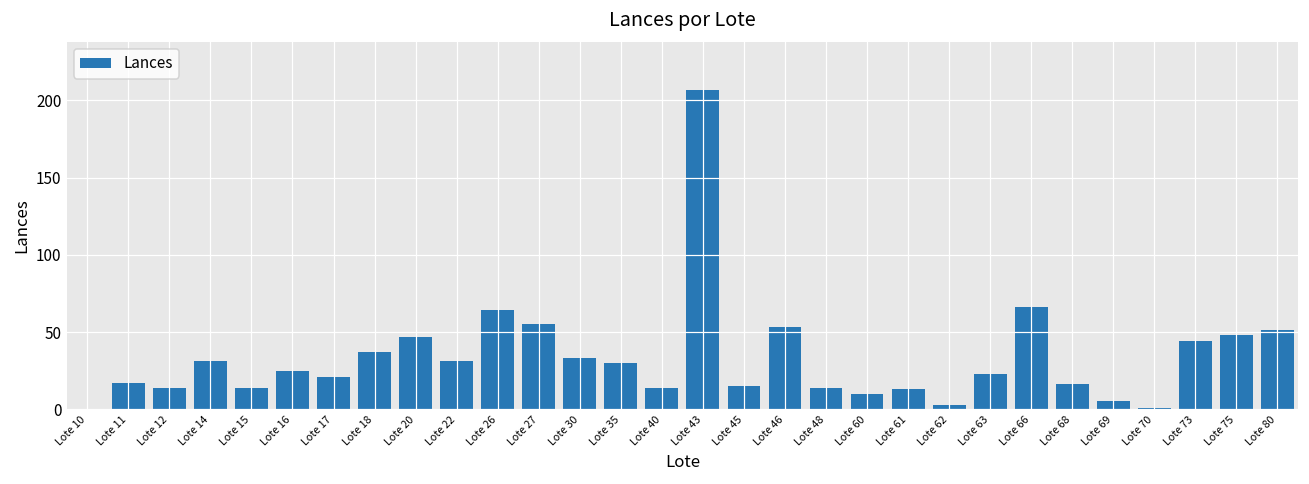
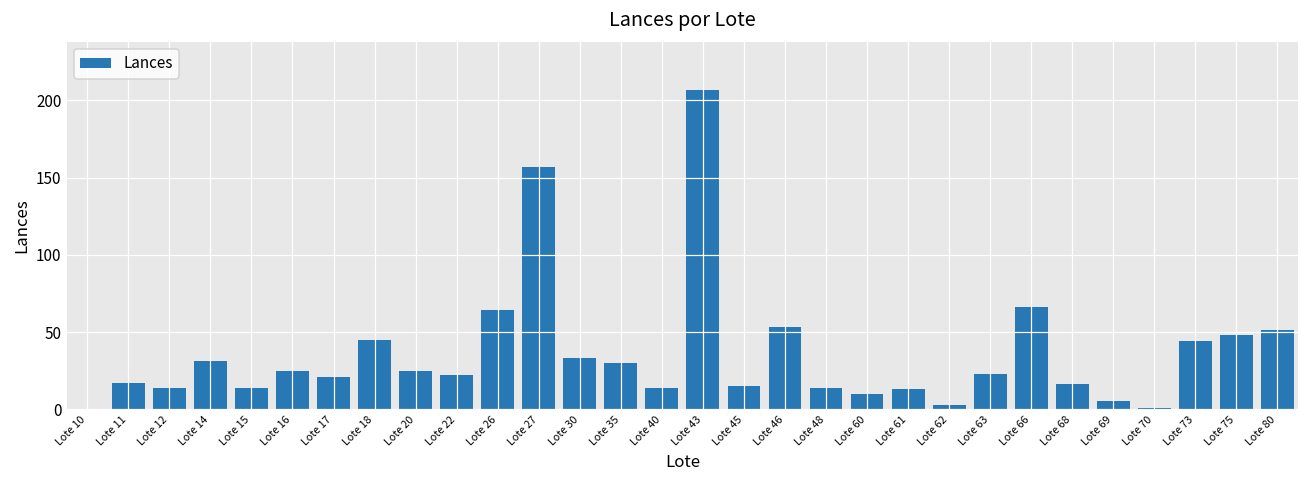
Lote 18: 37 -> 45
Lote 20: 47 -> 25
Lote 22: 31 -> 22
Lote 27: 55 -> 157
